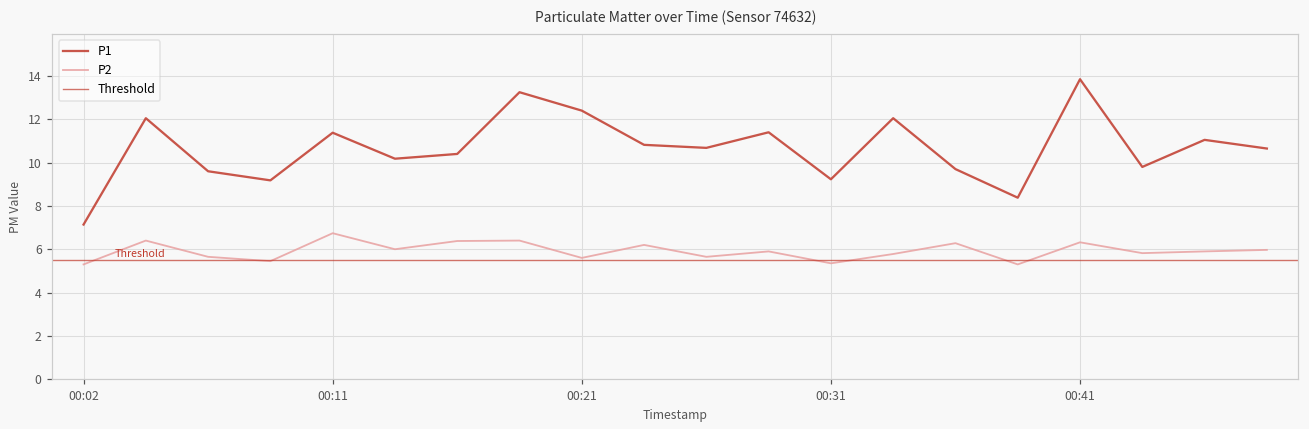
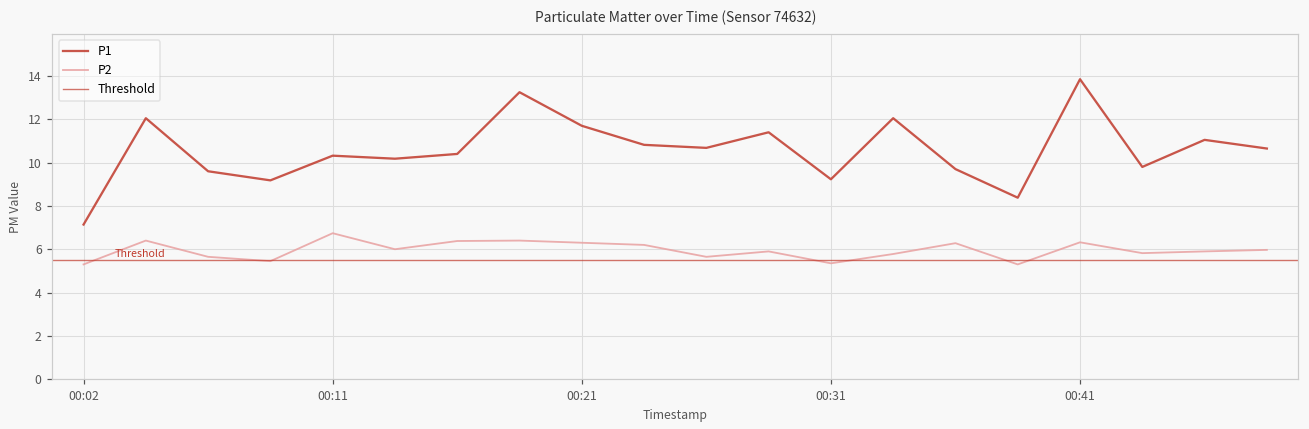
P1, 00:11: 11.4 -> 10.3
P1, 00:21: 12.4 -> 11.7
P2, 00:21: 5.6 -> 6.3
